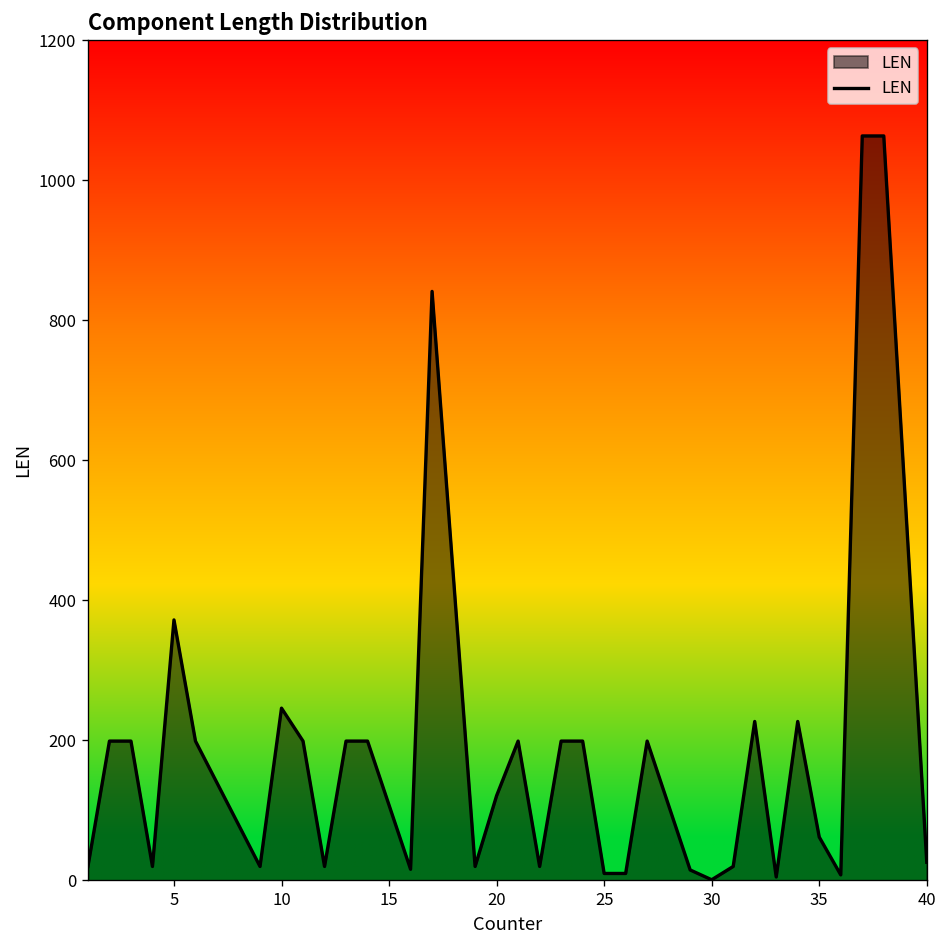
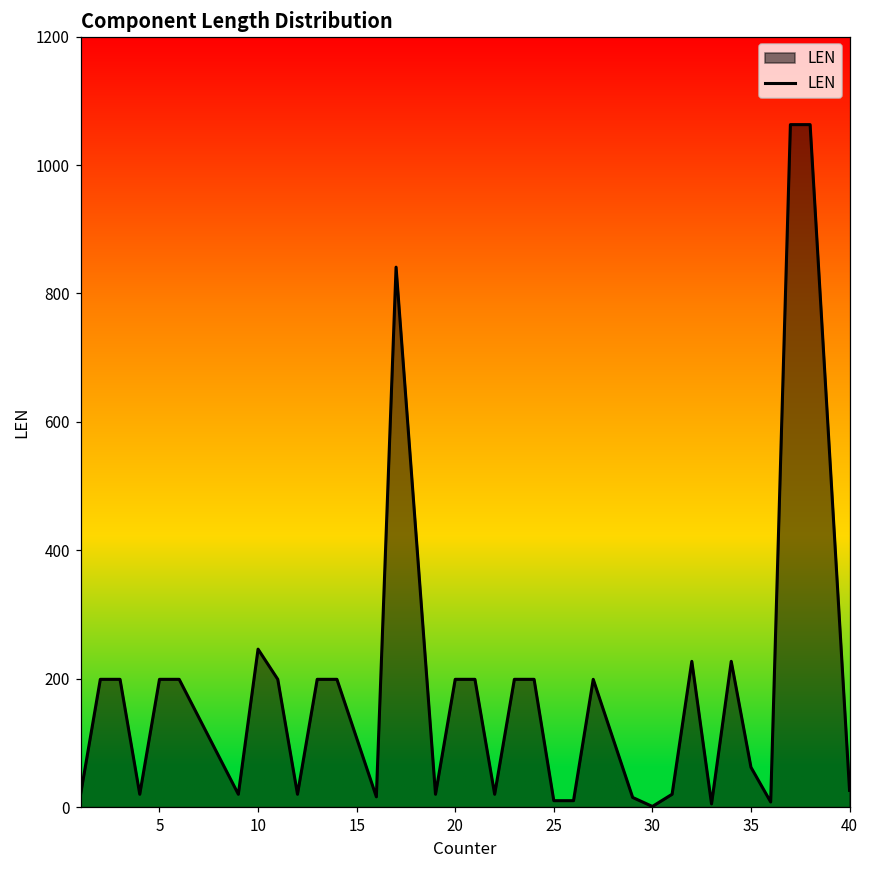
5: 370 -> 200
20: 120 -> 200
